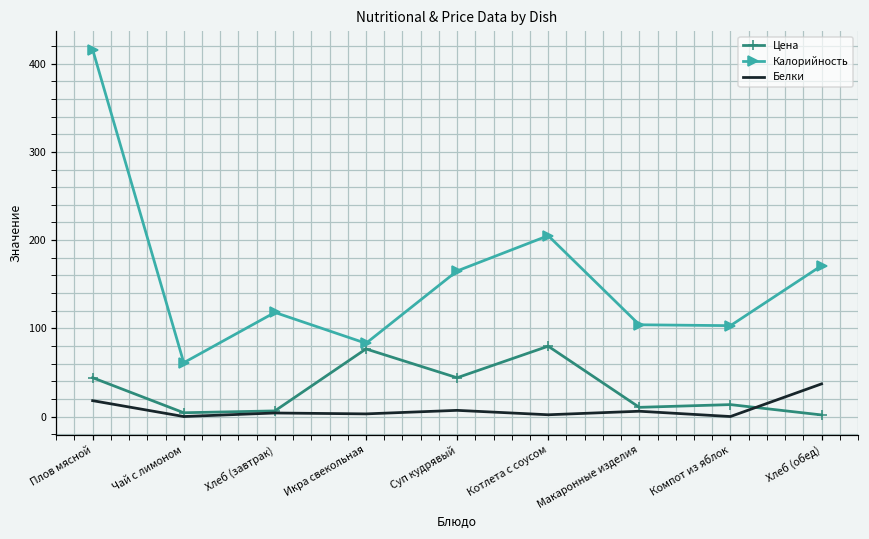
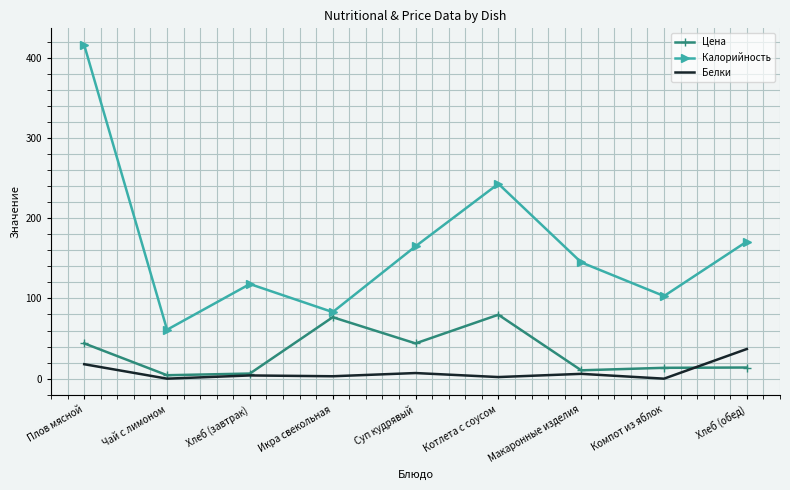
Калорийность, Котлета с соусом: 210 -> 240
Калорийность, Макаронные изделия: 100 -> 150
Цена, Хлеб (обед): 0 -> 10
